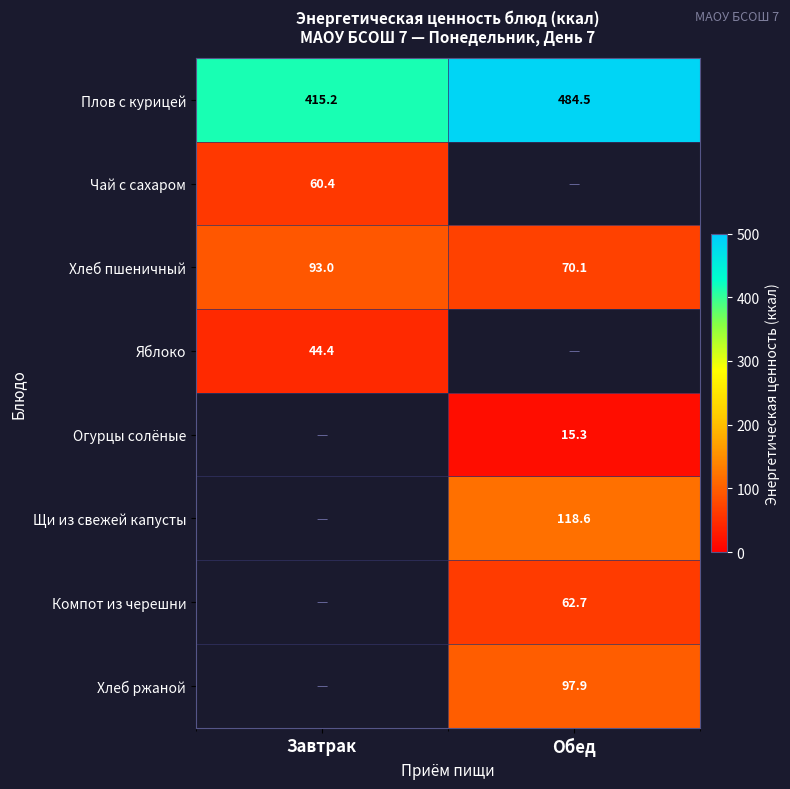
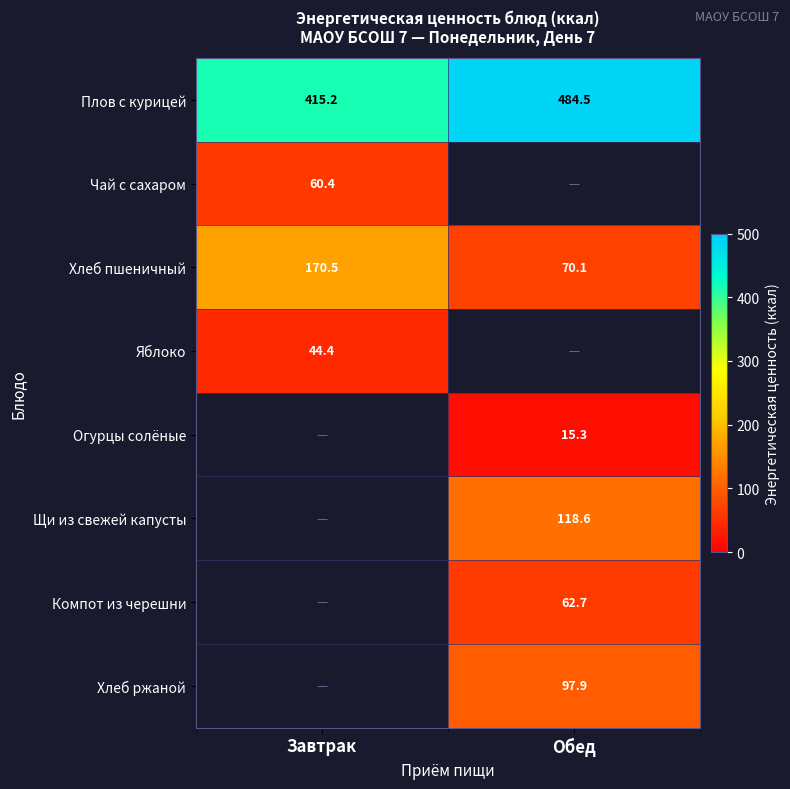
Хлеб пшеничный, Завтрак: 93.0 -> 170.5
